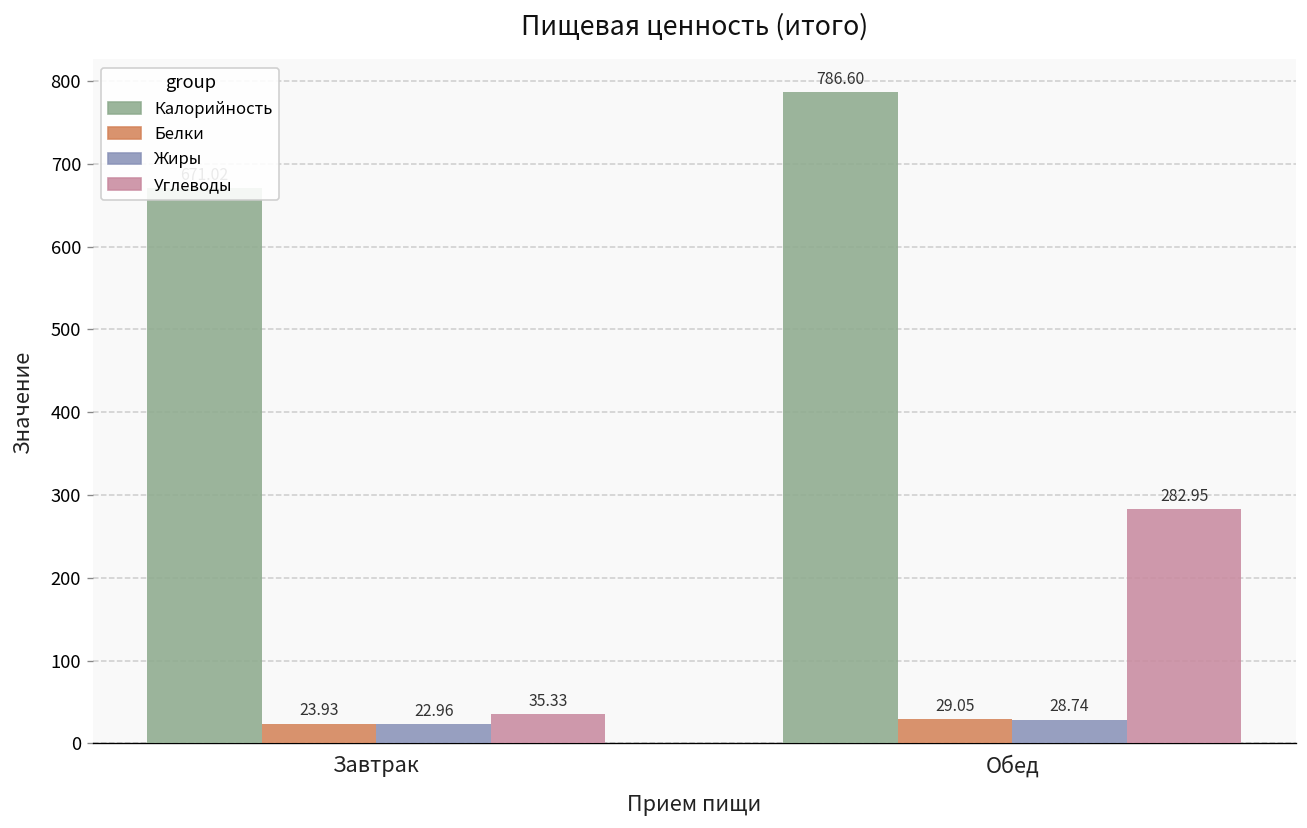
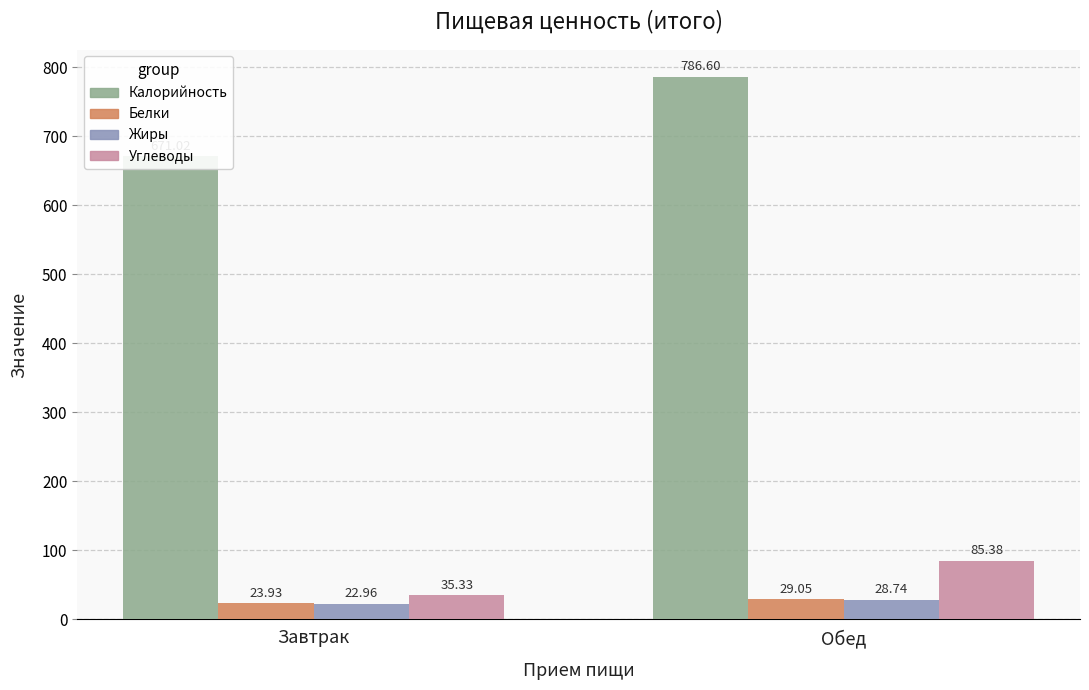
Углеводы, Обед: 282.95 -> 85.38
